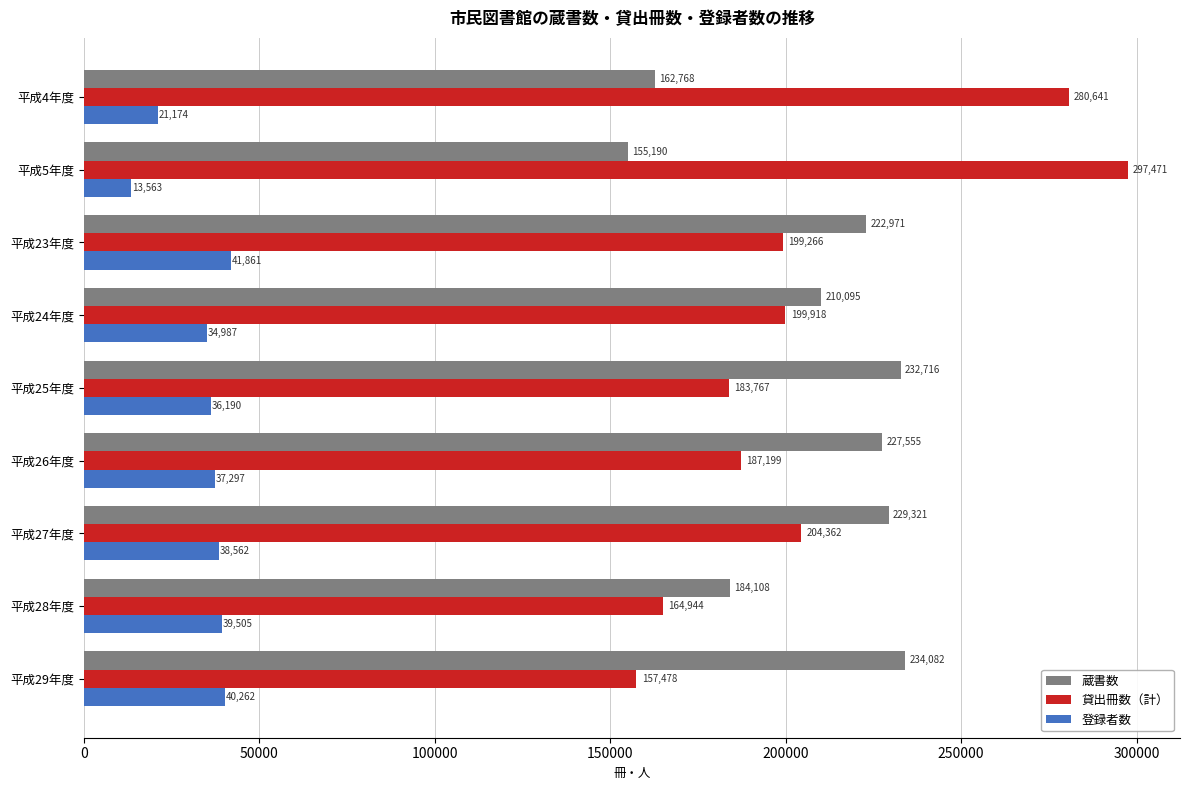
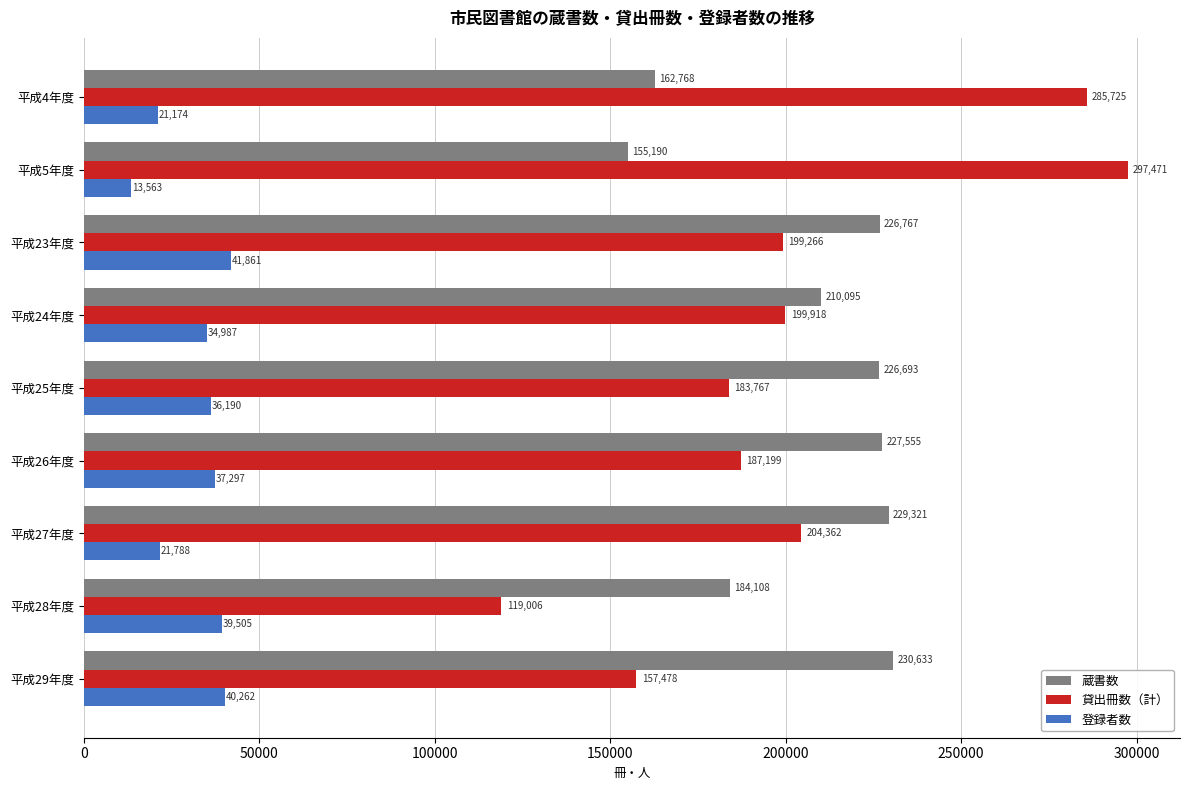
貸出冊数（計）, 平成4年度: 280,641 -> 285,725
蔵書数, 平成23年度: 222,971 -> 226,767
蔵書数, 平成25年度: 232,716 -> 226,693
登録者数, 平成27年度: 38,562 -> 21,788
貸出冊数（計）, 平成28年度: 164,944 -> 119,006
蔵書数, 平成29年度: 234,082 -> 230,633
